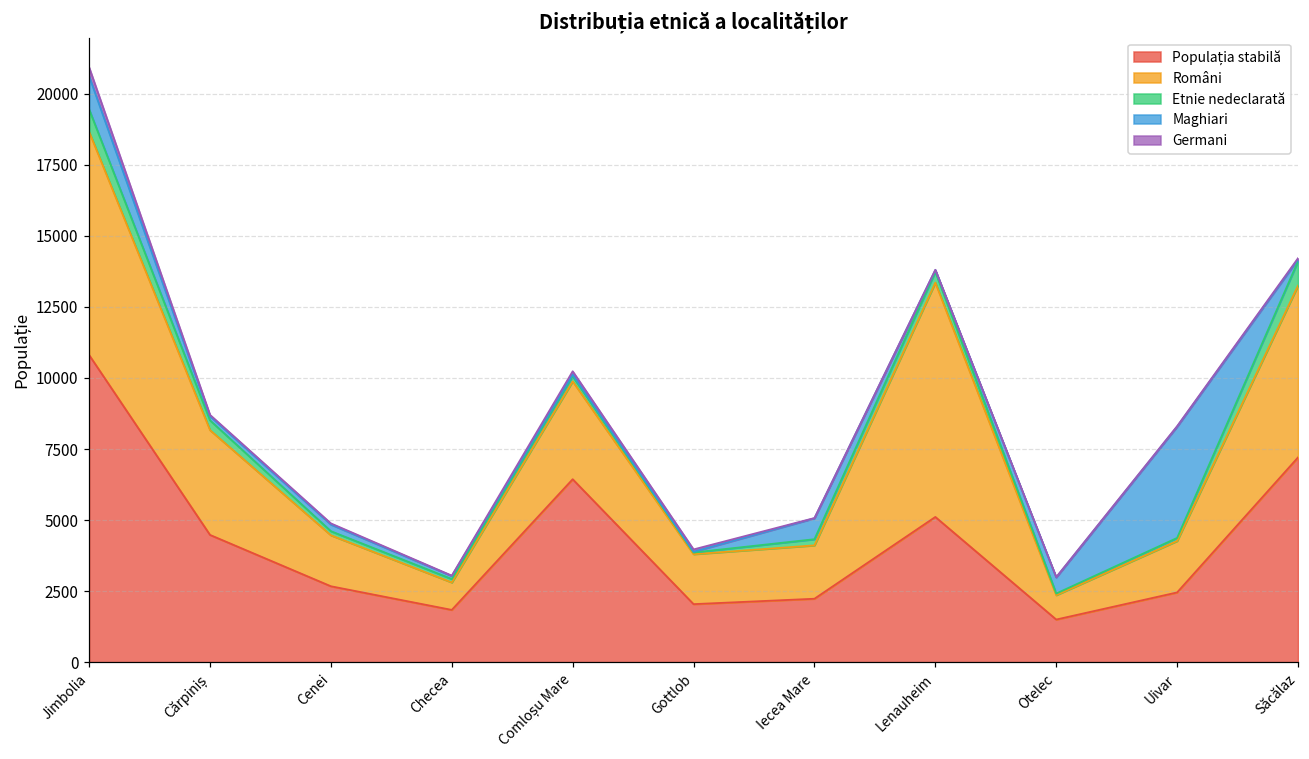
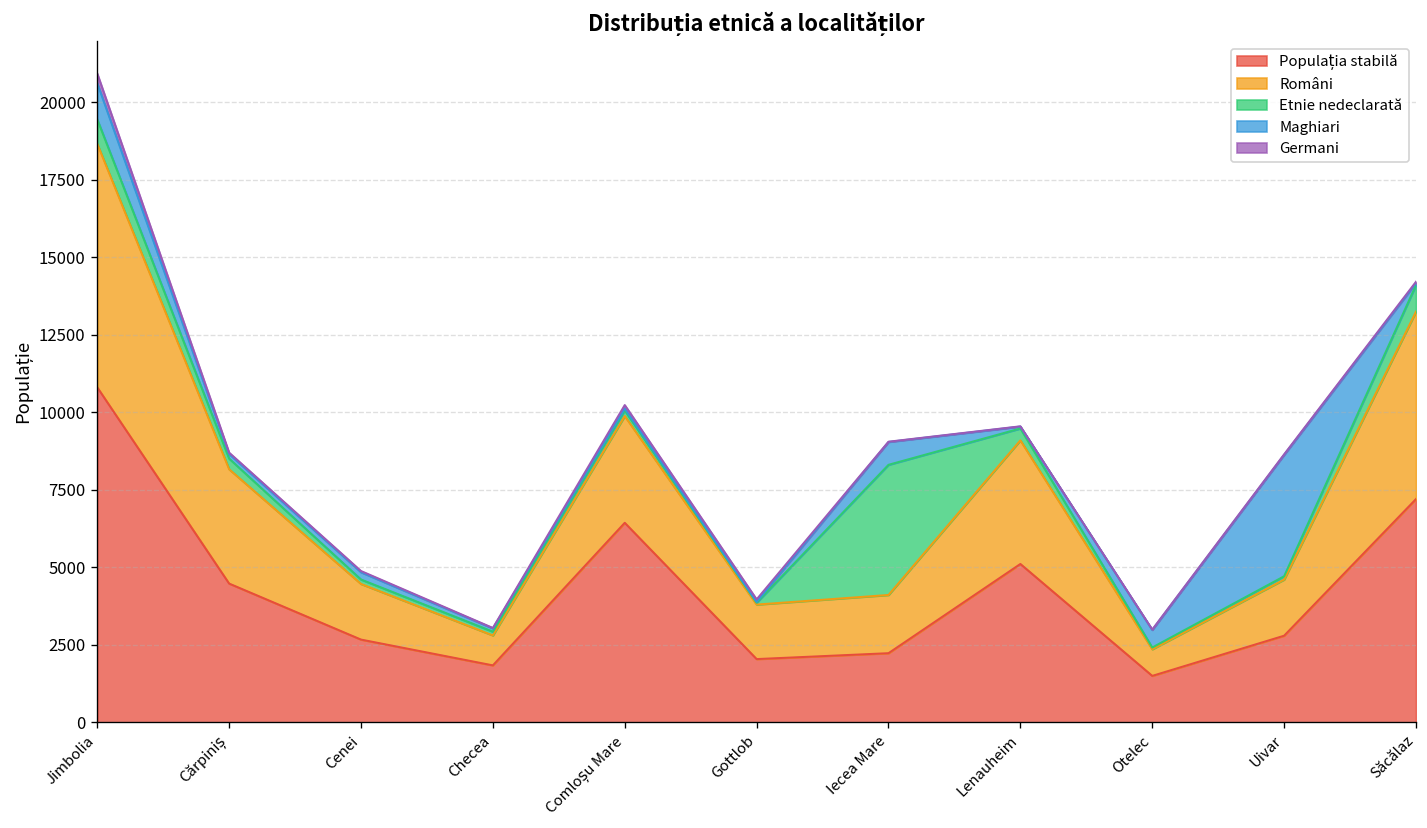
Etnie nedeclarată, Iecea Mare: 200 -> 4200
Români, Lenauheim: 8200 -> 4000
Populația stabilă, Uivar: 2500 -> 2800
